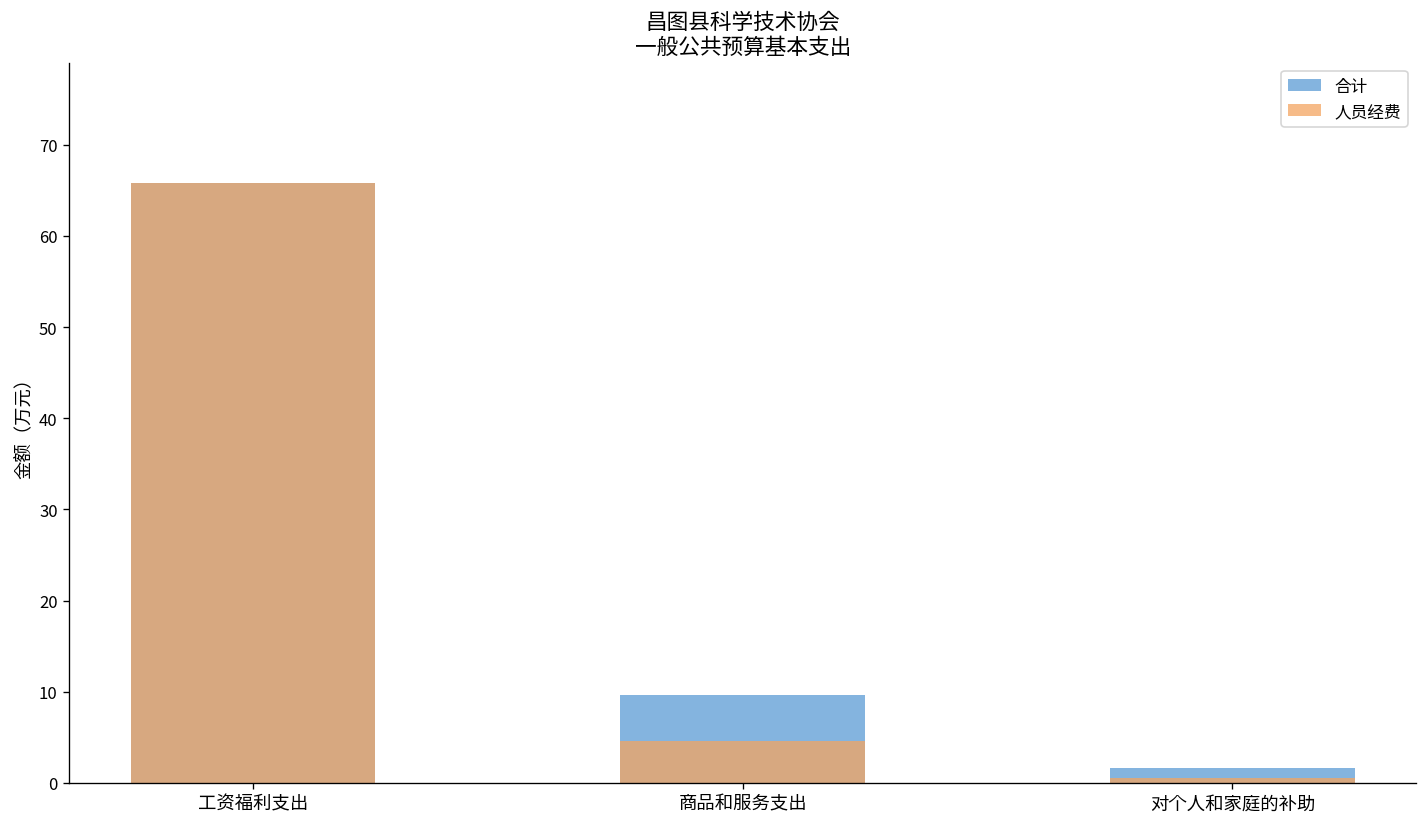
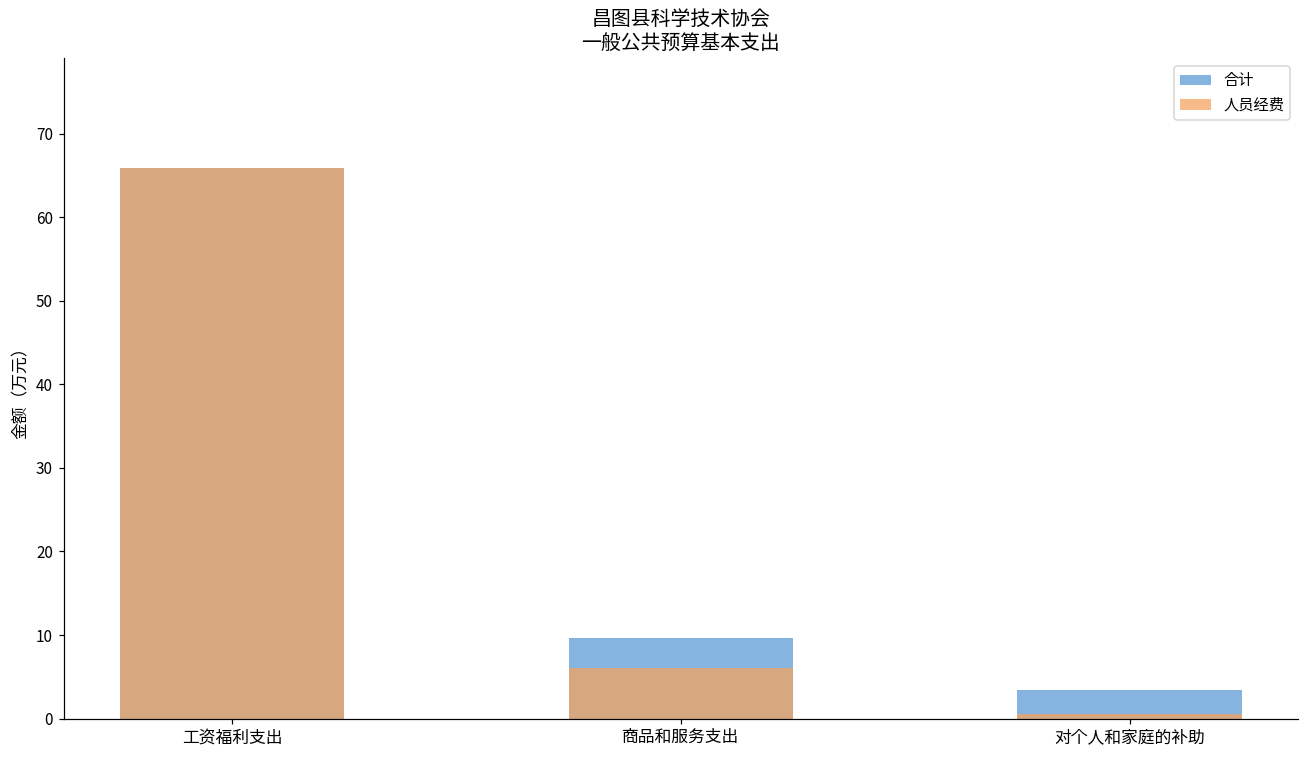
人员经费, 商品和服务支出: 5 -> 6
合计, 对个人和家庭的补助: 2 -> 3
